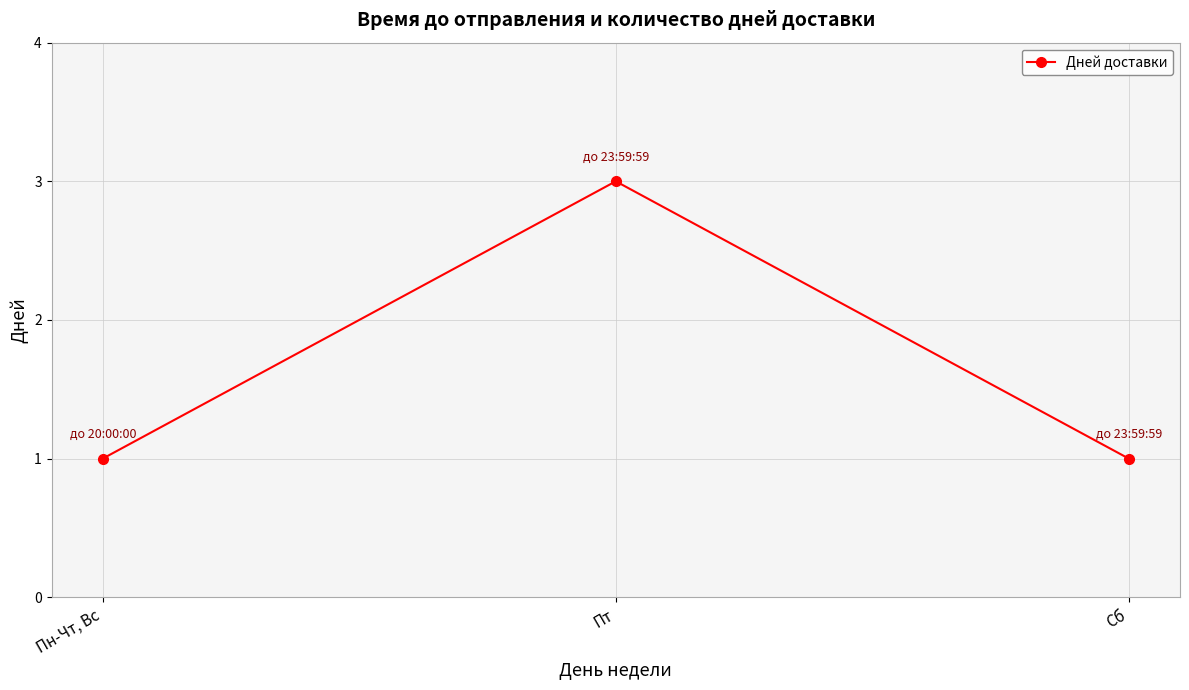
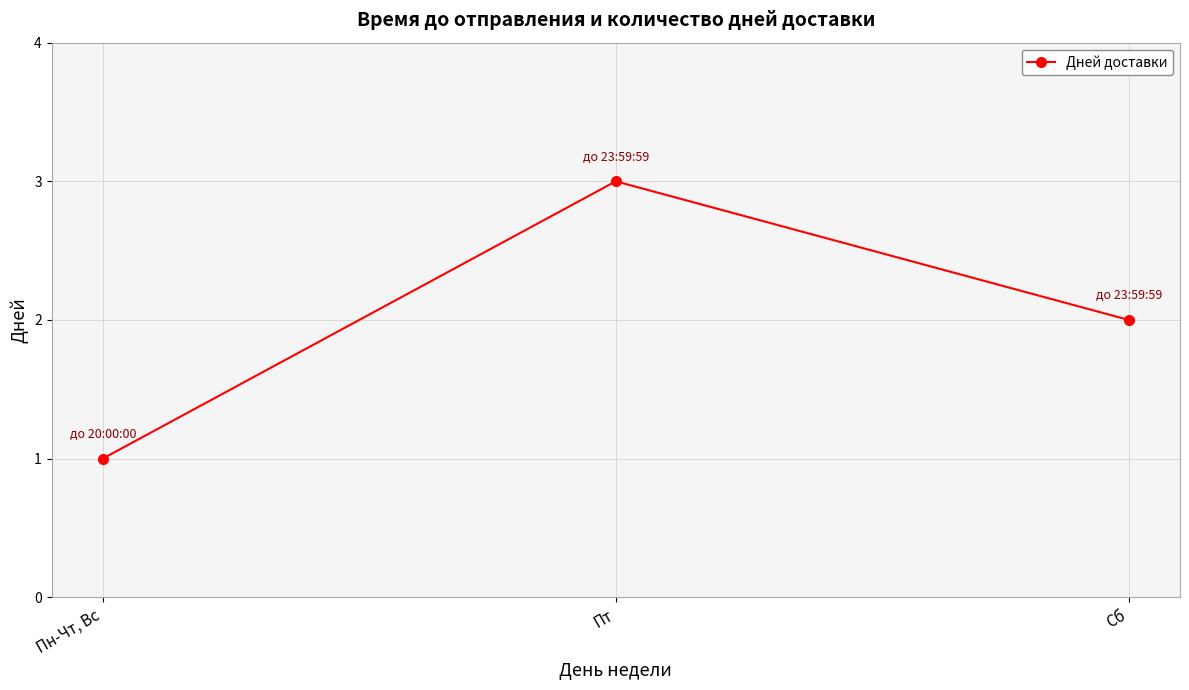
Сб: 1 -> 2
